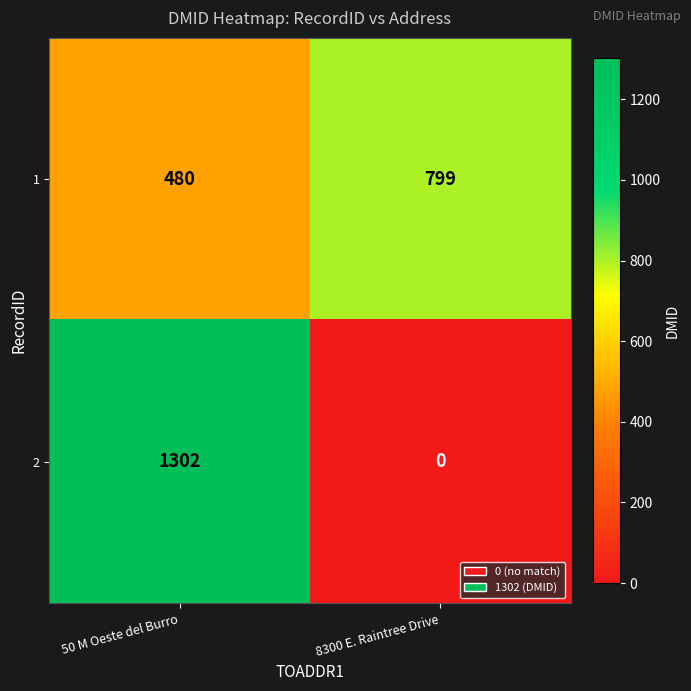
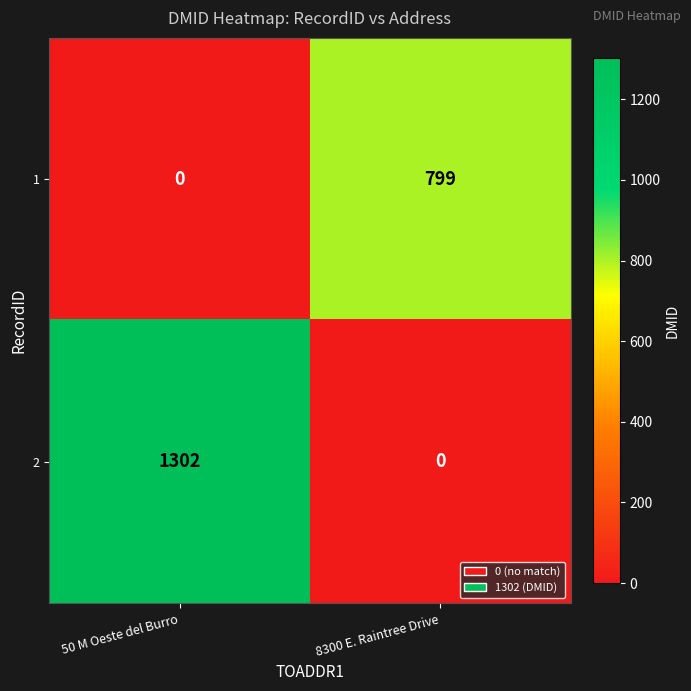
1, 50 M Oeste del Burro: 480 -> 0
